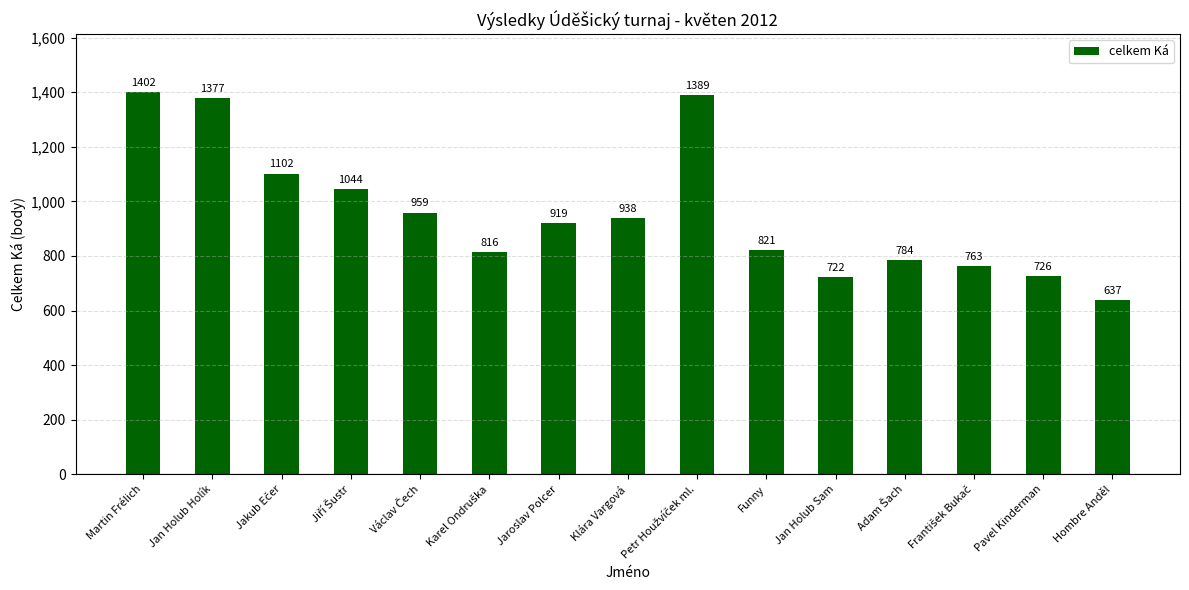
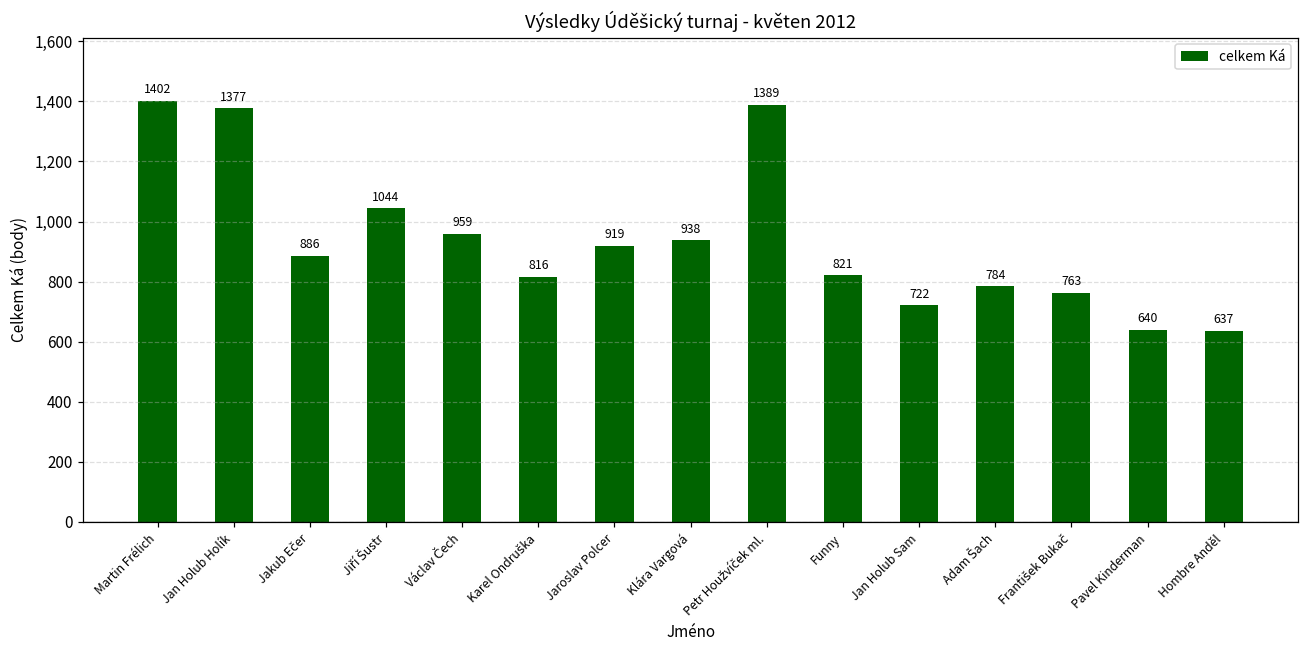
Jakub Ečer: 1102 -> 886
Pavel Kinderman: 726 -> 640
